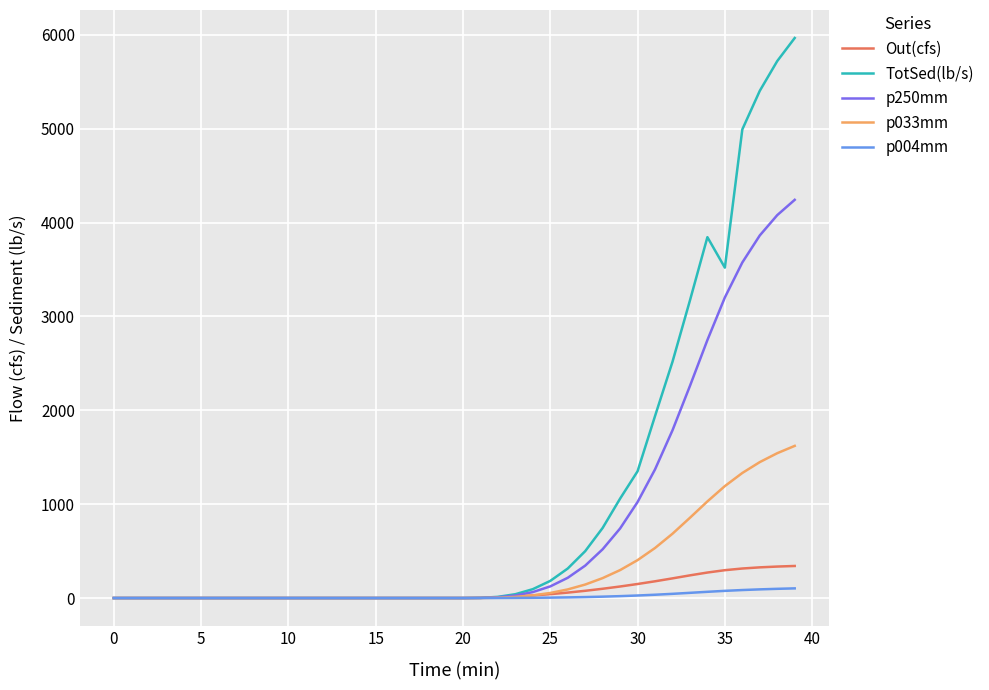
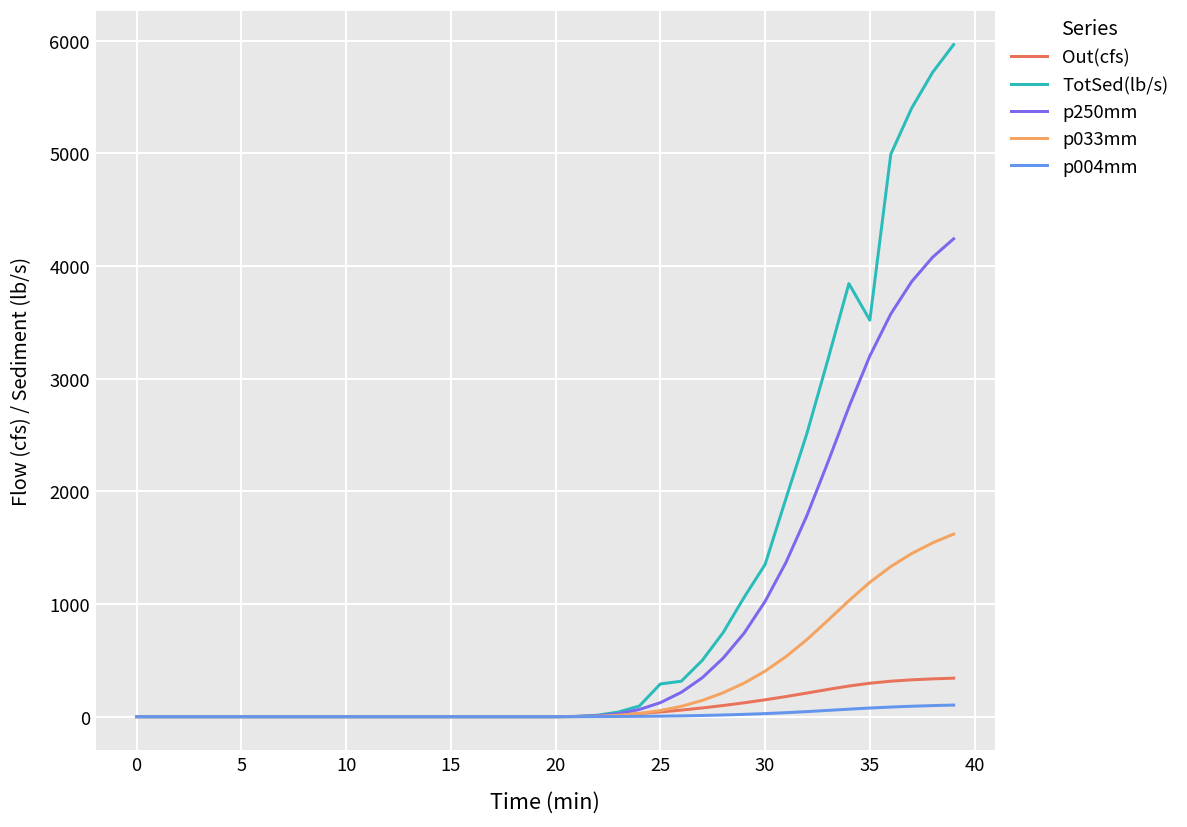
TotSed(lb/s), 25: 200 -> 300
